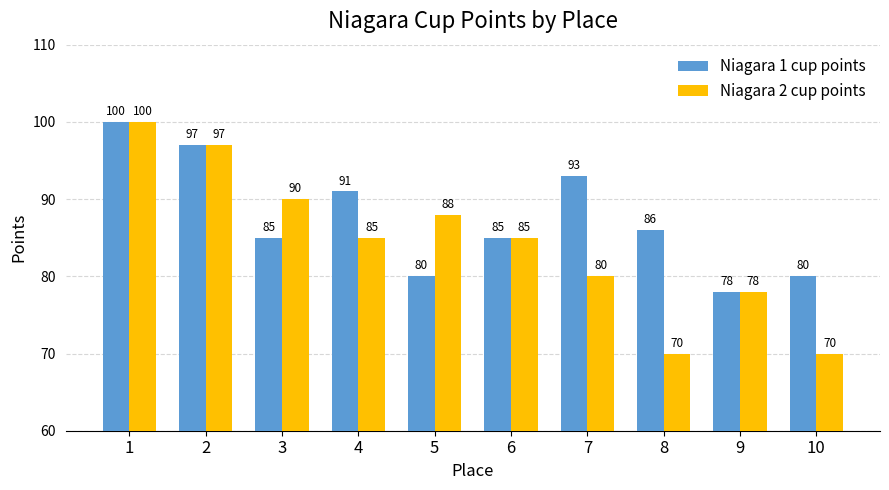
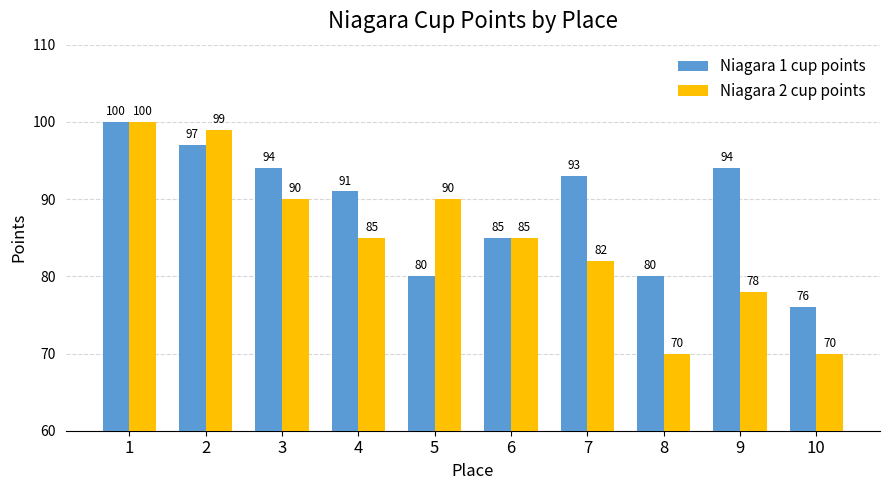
Niagara 2 cup points, 2: 97 -> 99
Niagara 1 cup points, 3: 85 -> 94
Niagara 2 cup points, 5: 88 -> 90
Niagara 2 cup points, 7: 80 -> 82
Niagara 1 cup points, 8: 86 -> 80
Niagara 1 cup points, 9: 78 -> 94
Niagara 1 cup points, 10: 80 -> 76
